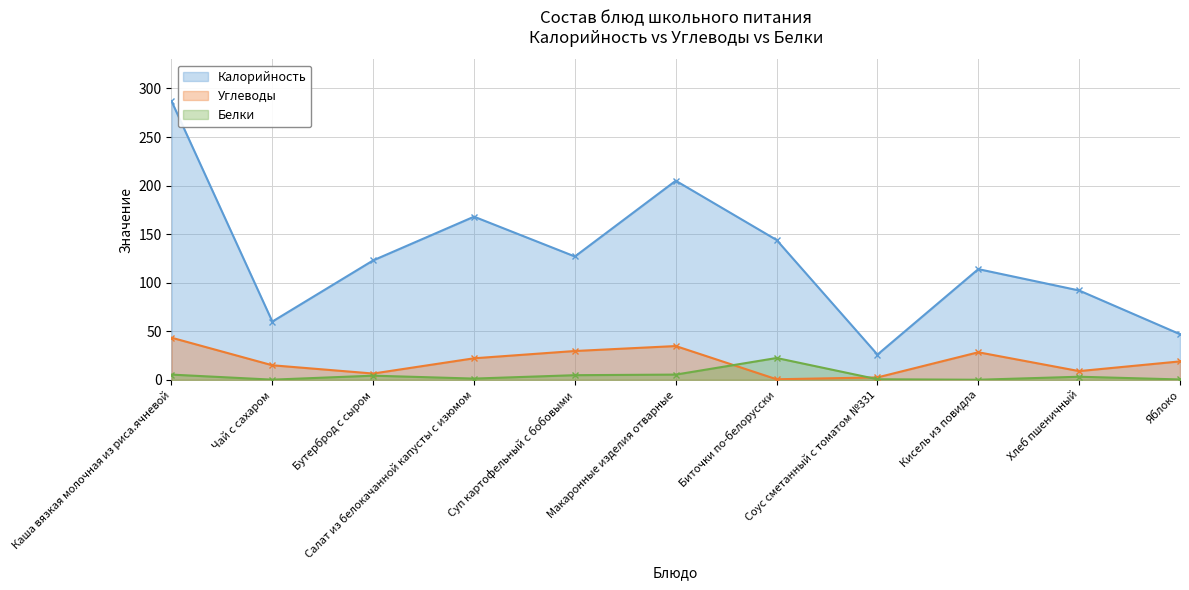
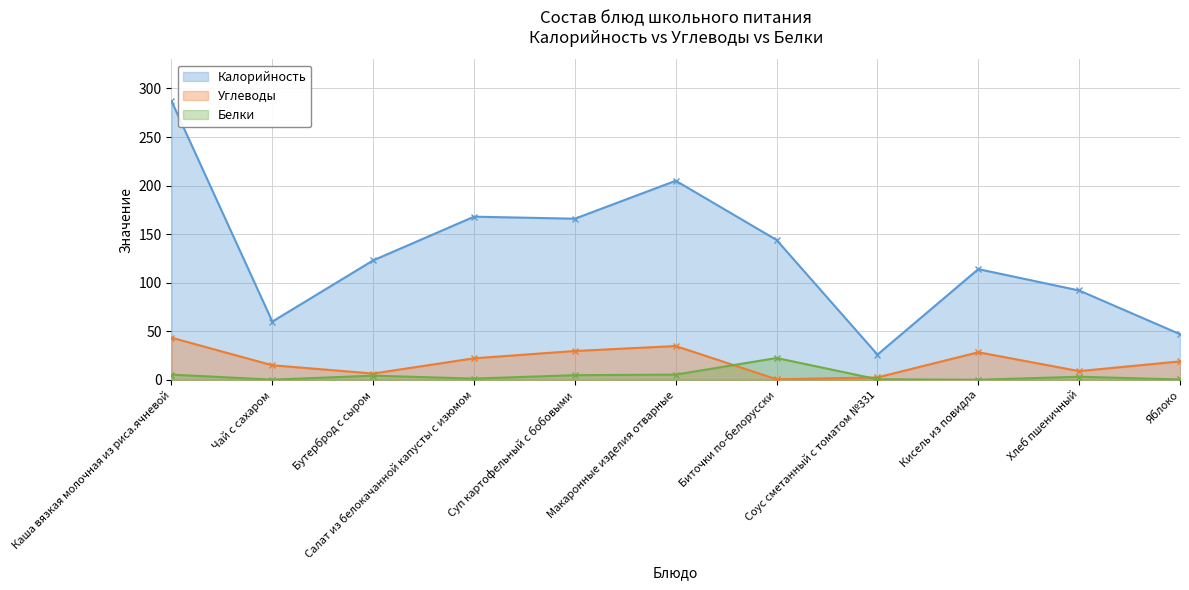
Калорийность, Суп картофельный с бобовыми: 130 -> 170
